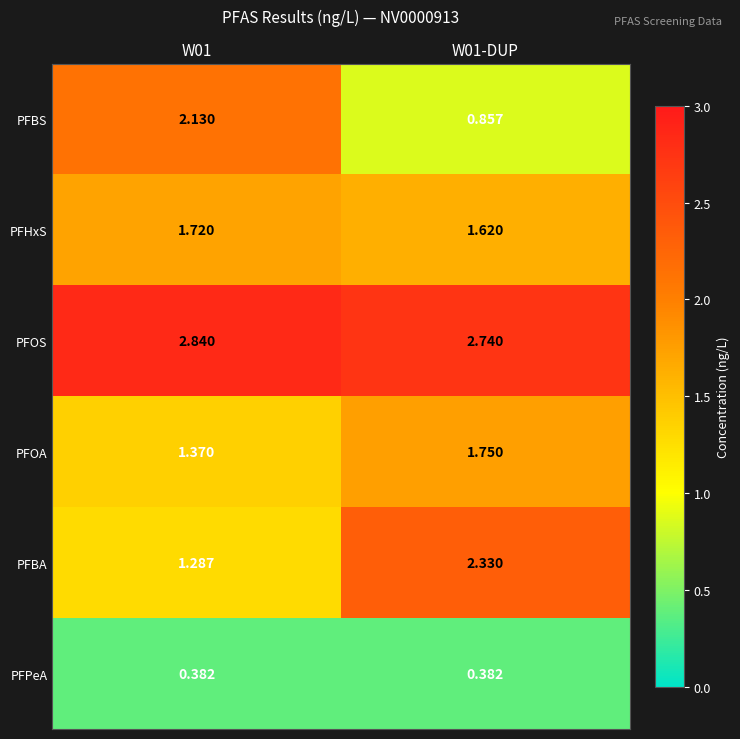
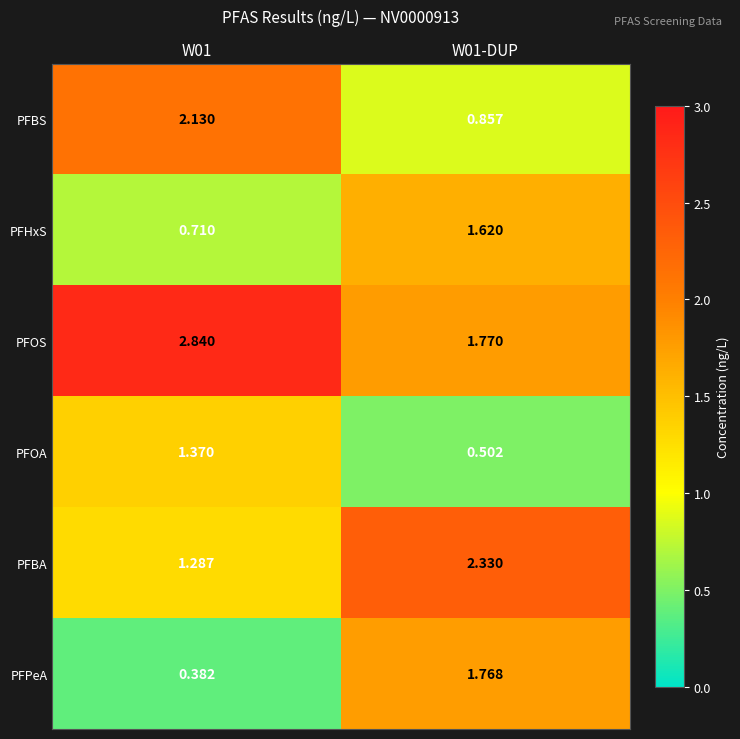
PFHxS, W01: 1.720 -> 0.710
PFOS, W01-DUP: 2.740 -> 1.770
PFOA, W01-DUP: 1.750 -> 0.502
PFPeA, W01-DUP: 0.382 -> 1.768
